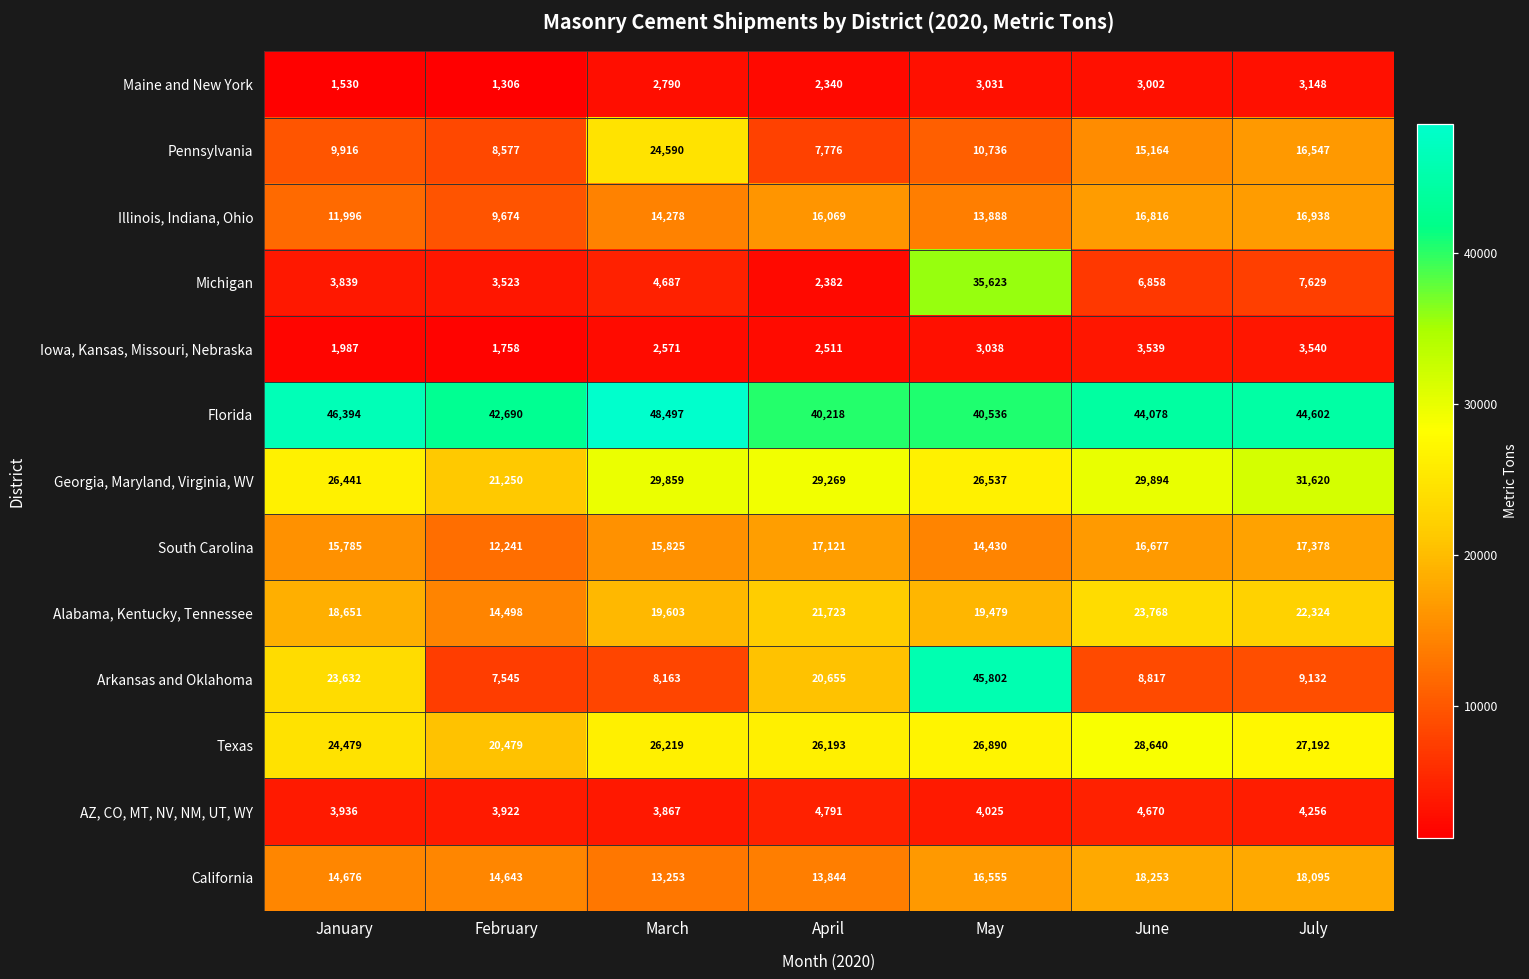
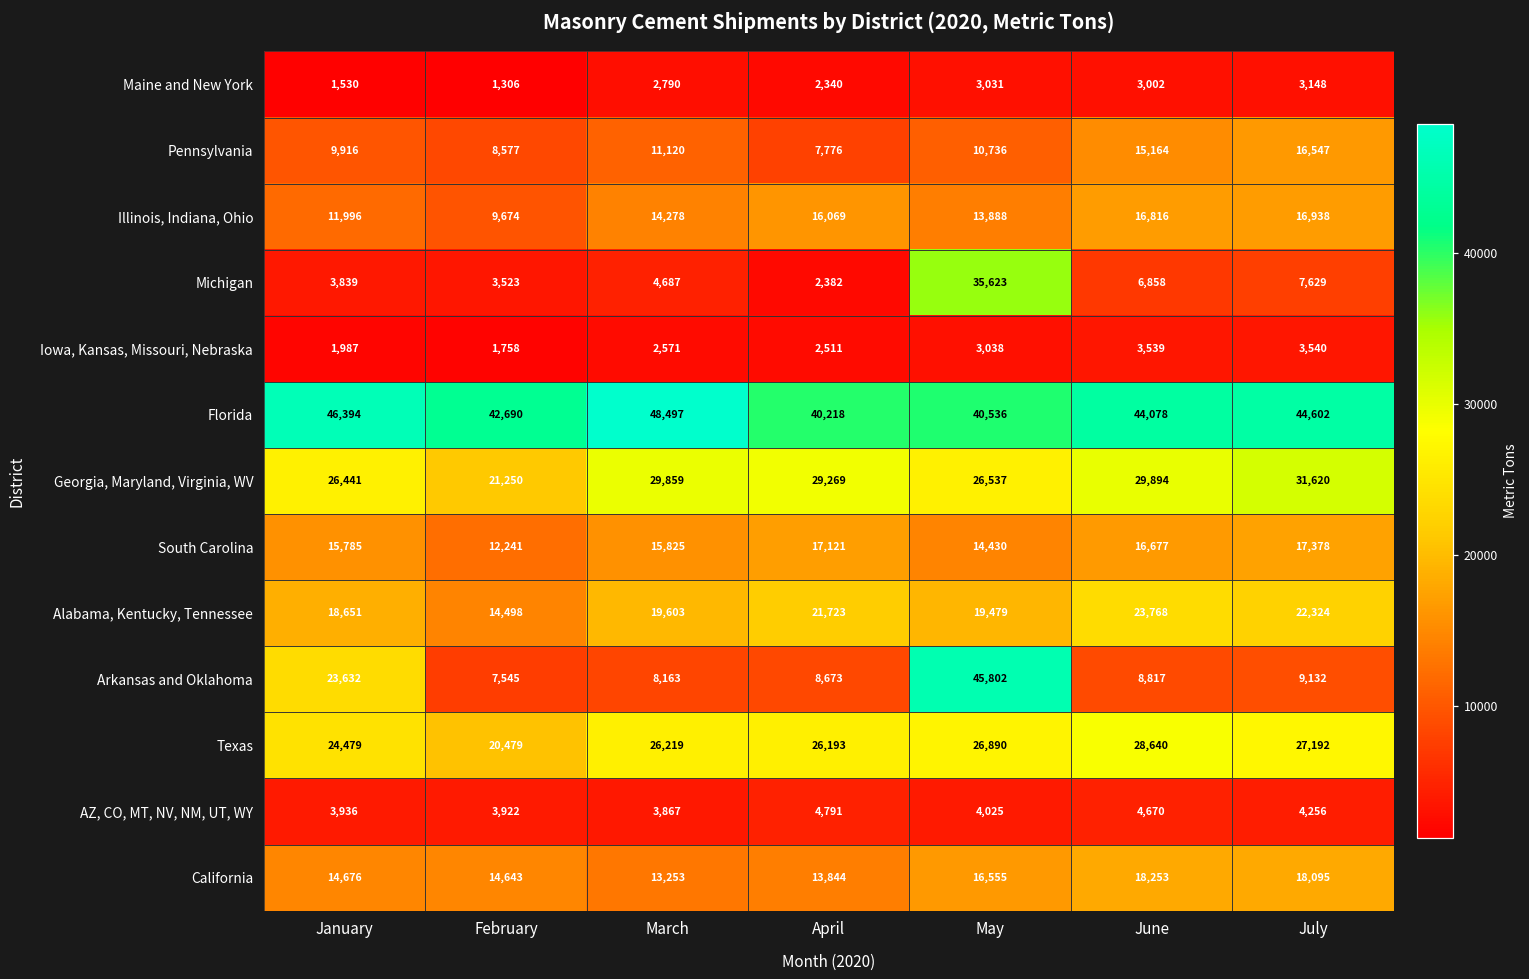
Pennsylvania, March: 24,590 -> 11,120
Arkansas and Oklahoma, April: 20,655 -> 8,673
